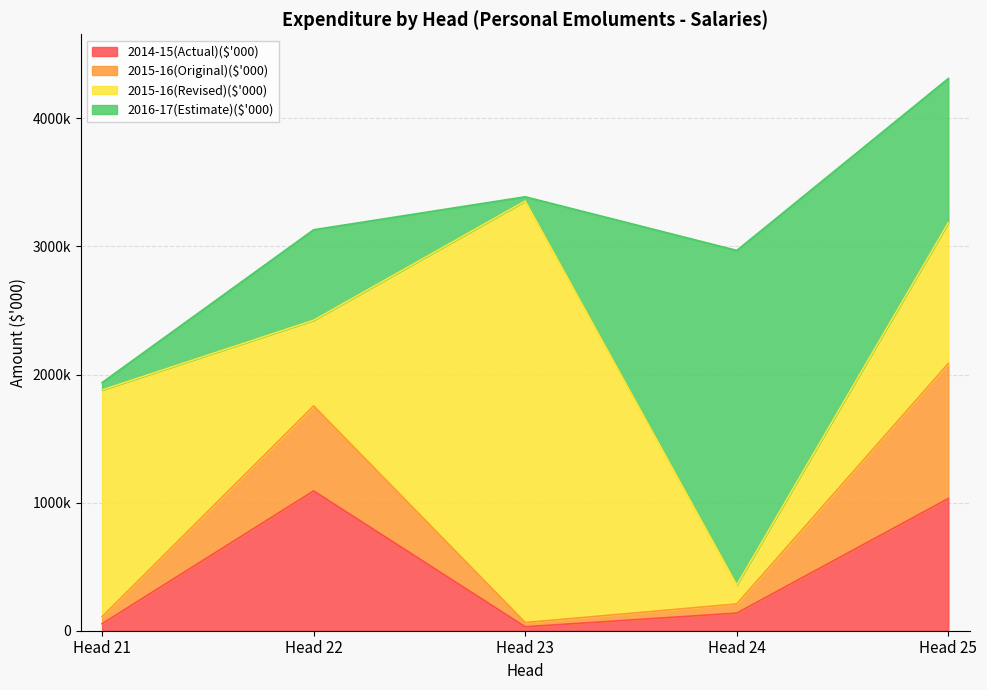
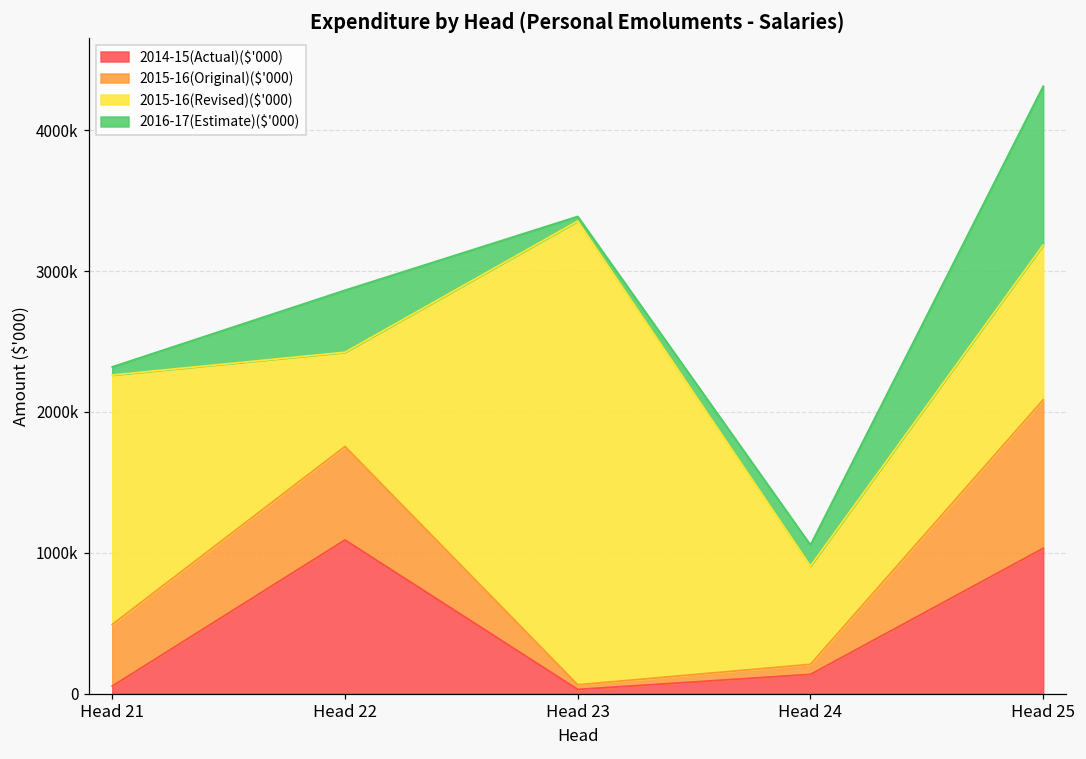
2015-16(Original)($'000), Head 21: 50000 -> 440000
2016-17(Estimate)($'000), Head 22: 710000 -> 440000
2015-16(Revised)($'000), Head 24: 150000 -> 700000
2016-17(Estimate)($'000), Head 24: 2610000 -> 150000
